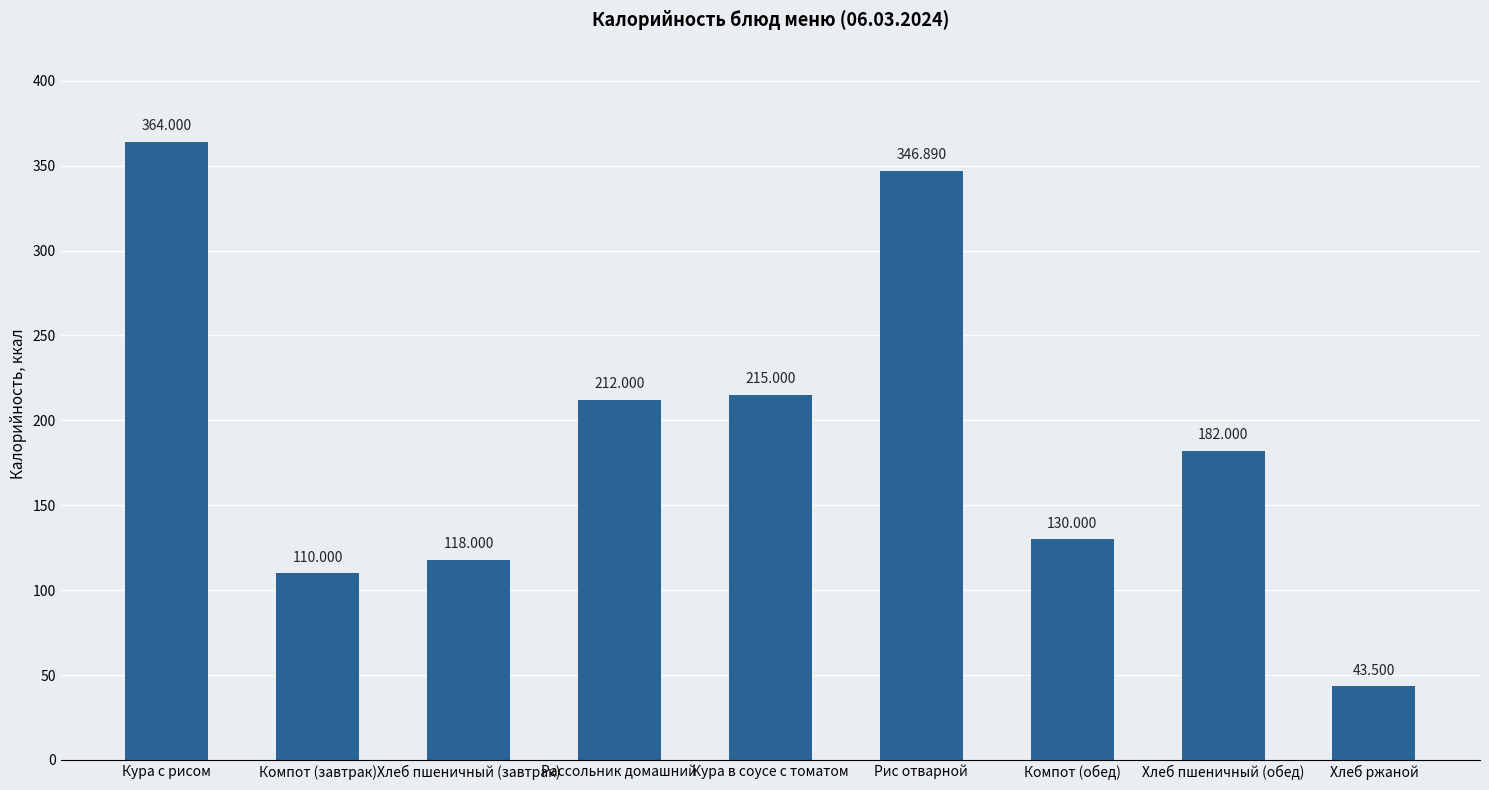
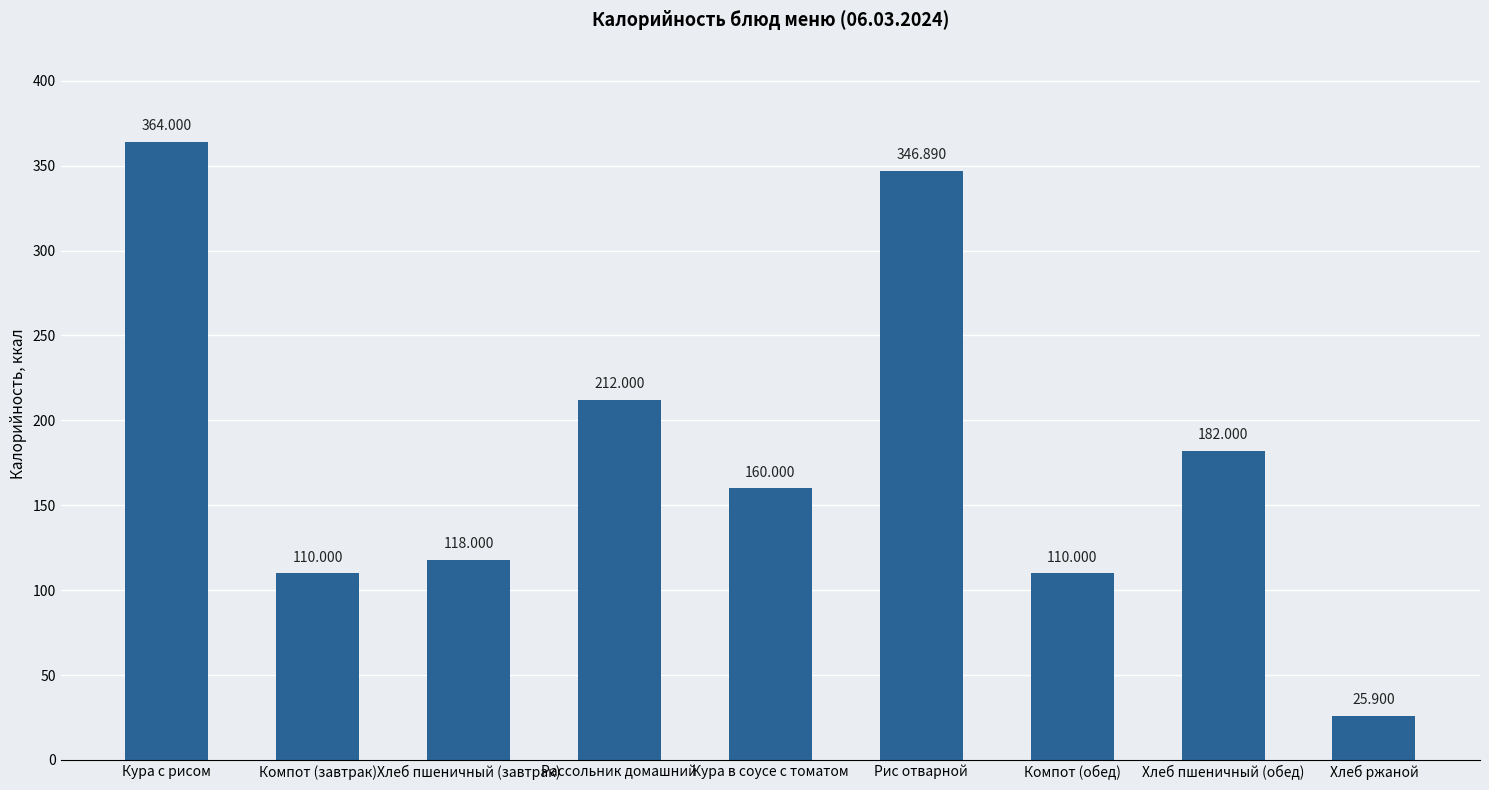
Кура в соусе с томатом: 215.000 -> 160.000
Компот (обед): 130.000 -> 110.000
Хлеб ржаной: 43.500 -> 25.900
